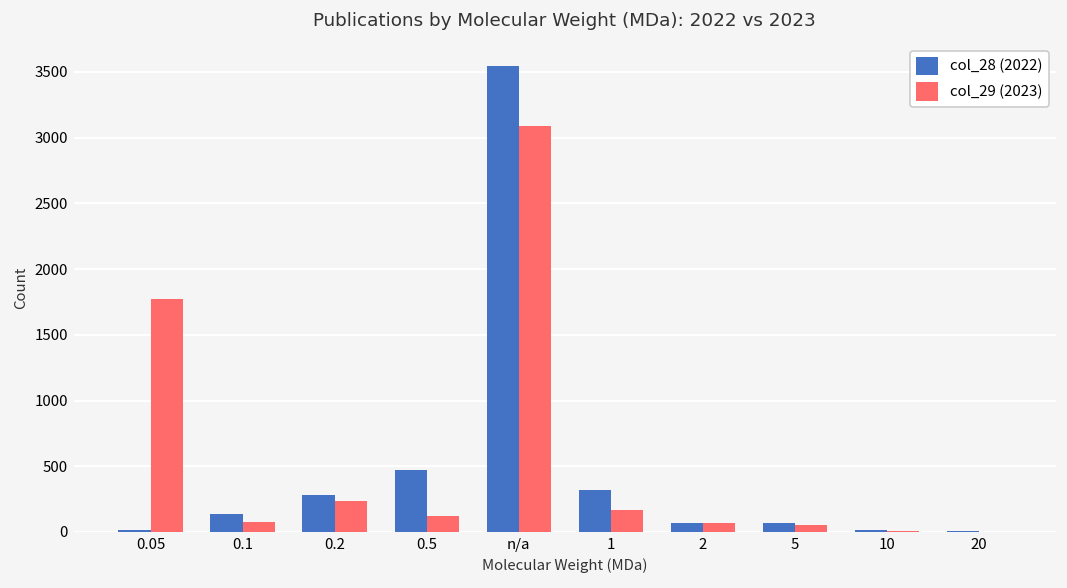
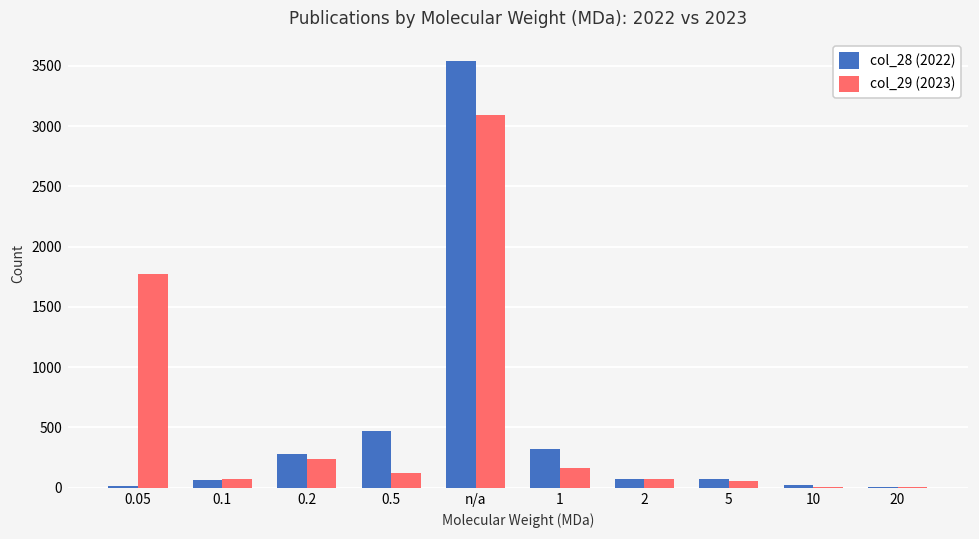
col_28 (2022), 0.1: 140 -> 60
